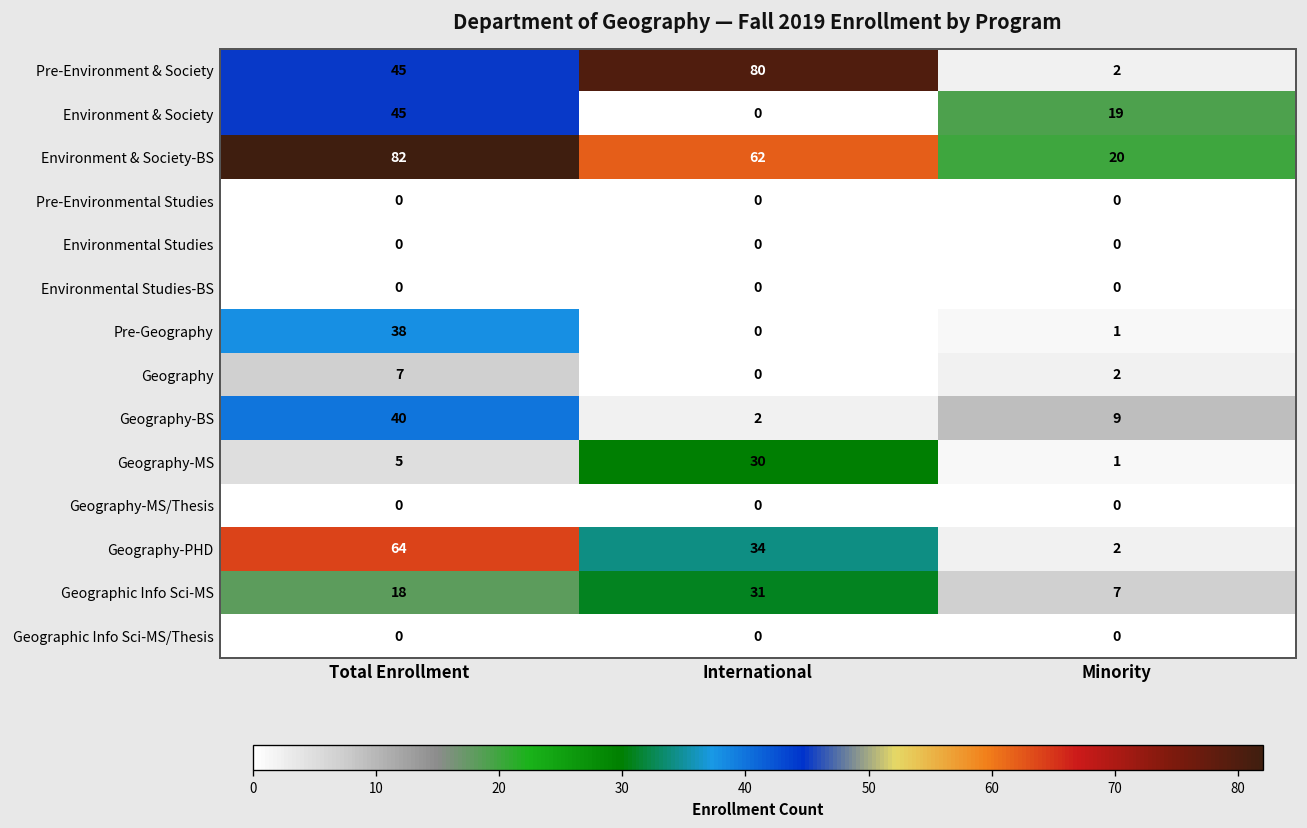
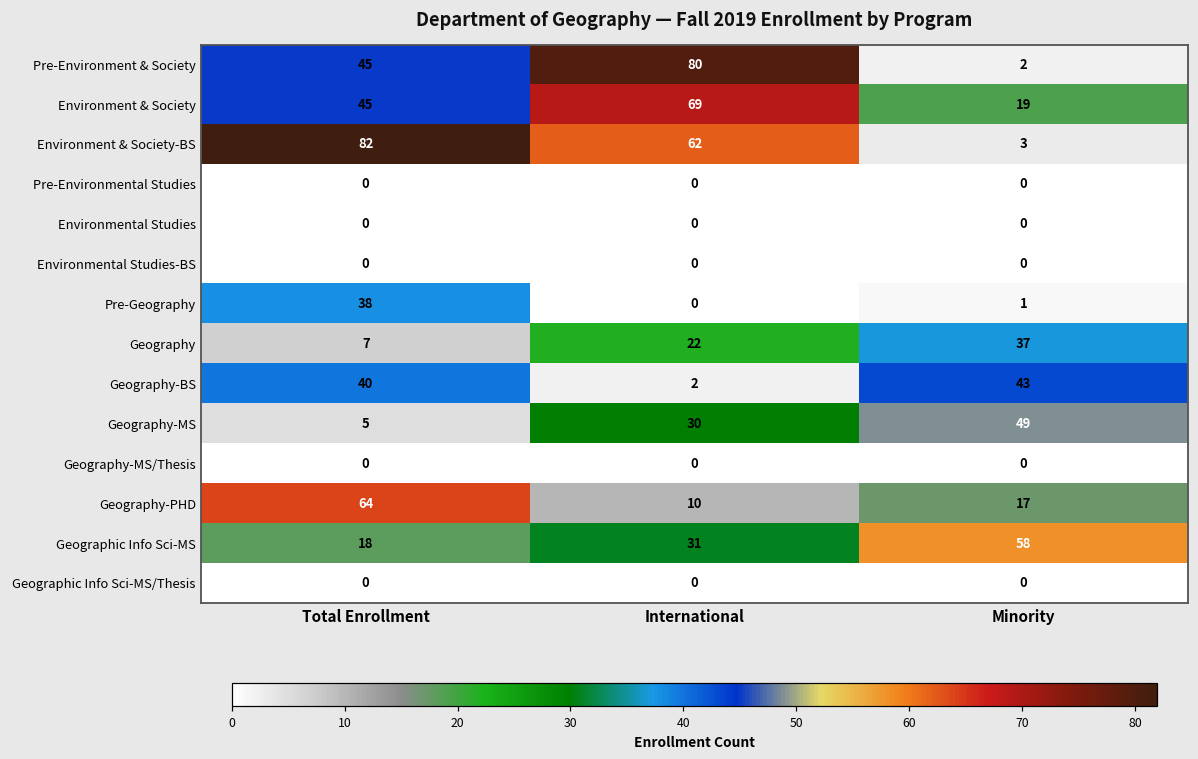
Environment & Society, International: 0 -> 69
Environment & Society-BS, Minority: 20 -> 3
Geography, International: 0 -> 22
Geography, Minority: 2 -> 37
Geography-BS, Minority: 9 -> 43
Geography-MS, Minority: 1 -> 49
Geography-PHD, International: 34 -> 10
Geography-PHD, Minority: 2 -> 17
Geographic Info Sci-MS, Minority: 7 -> 58
